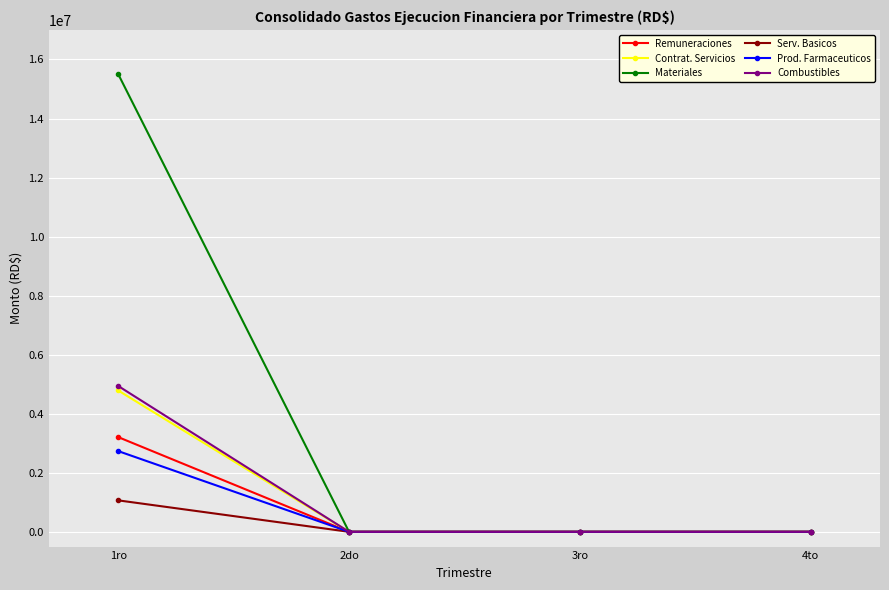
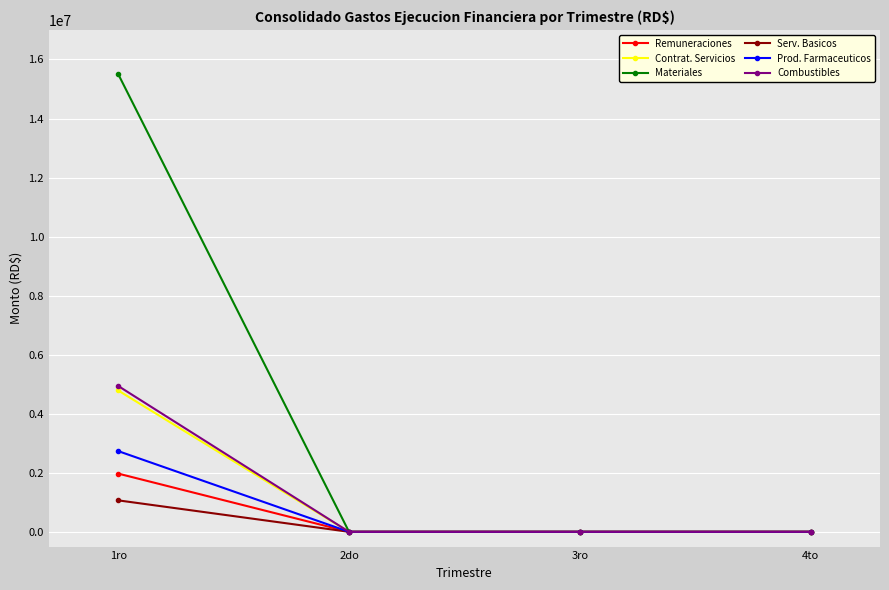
Remuneraciones, 1ro: 3200000 -> 2000000
